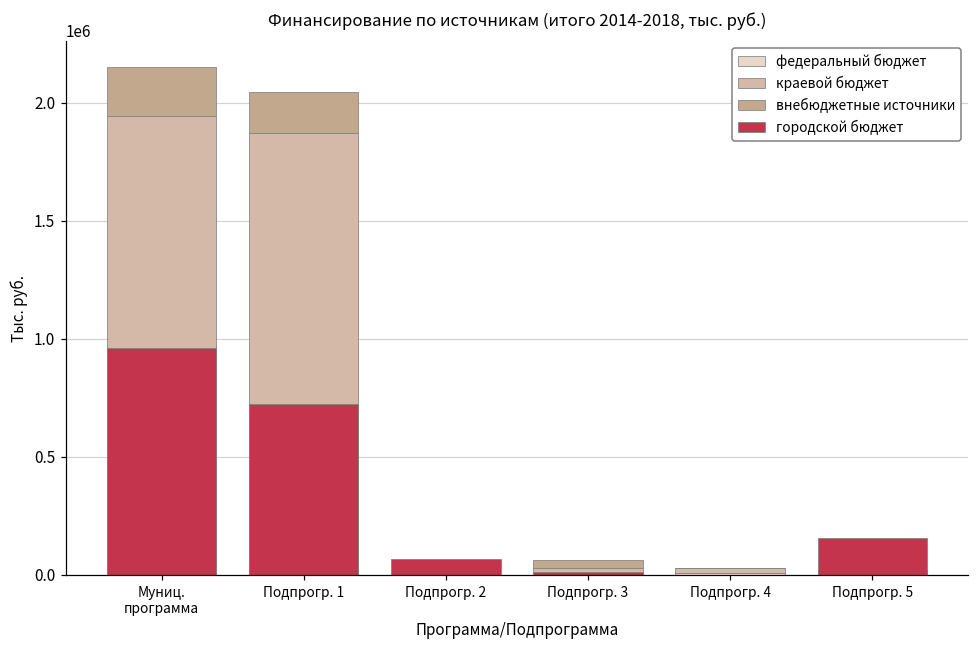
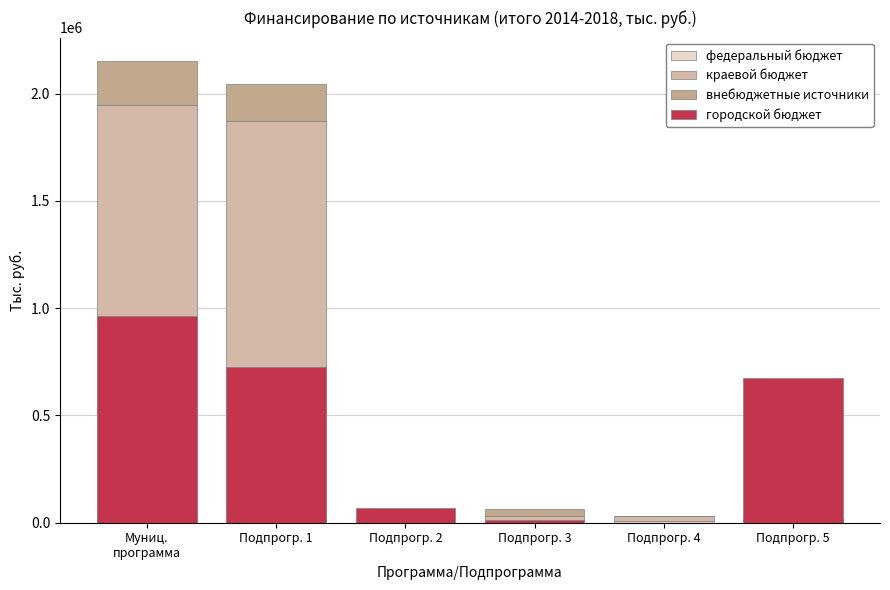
городской бюджет, Подпрогр. 5: 160000 -> 670000
